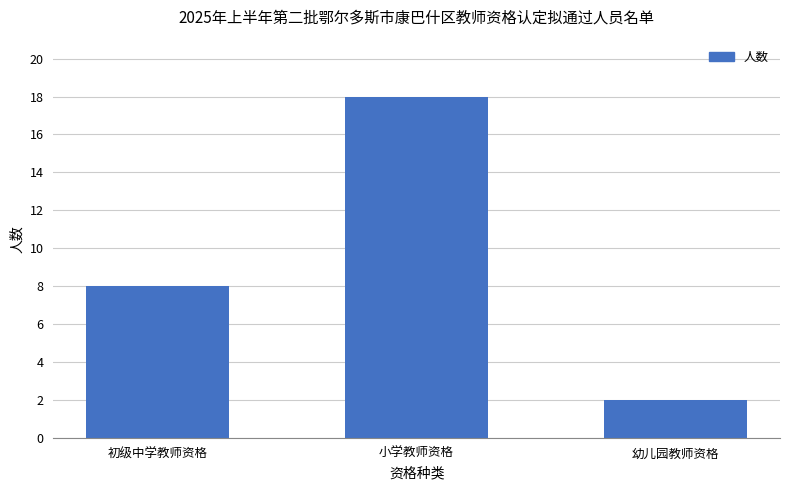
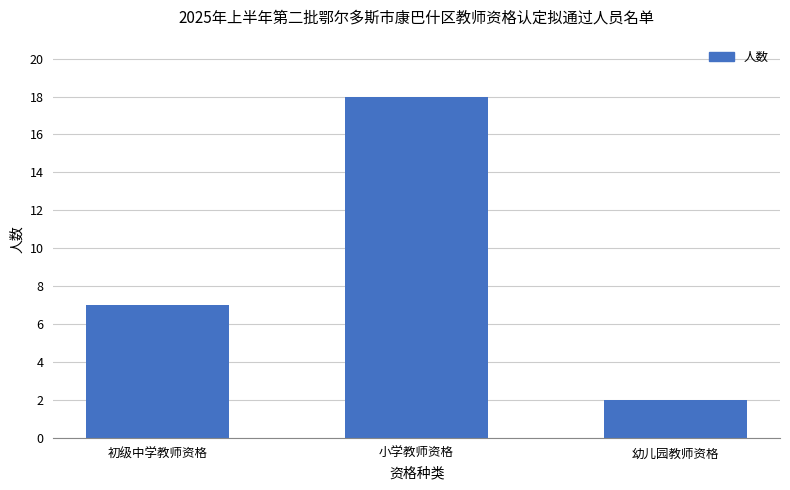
初级中学教师资格: 8 -> 7
